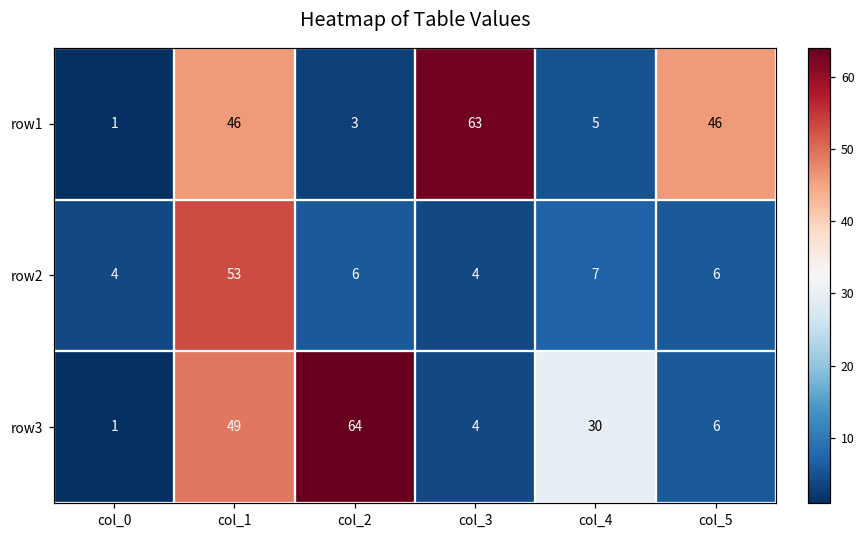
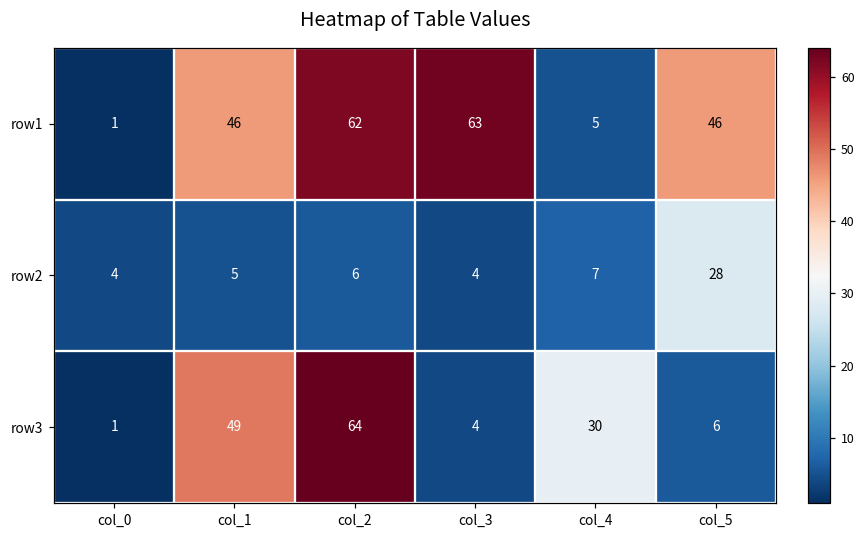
row1, col_2: 3 -> 62
row2, col_1: 53 -> 5
row2, col_5: 6 -> 28
